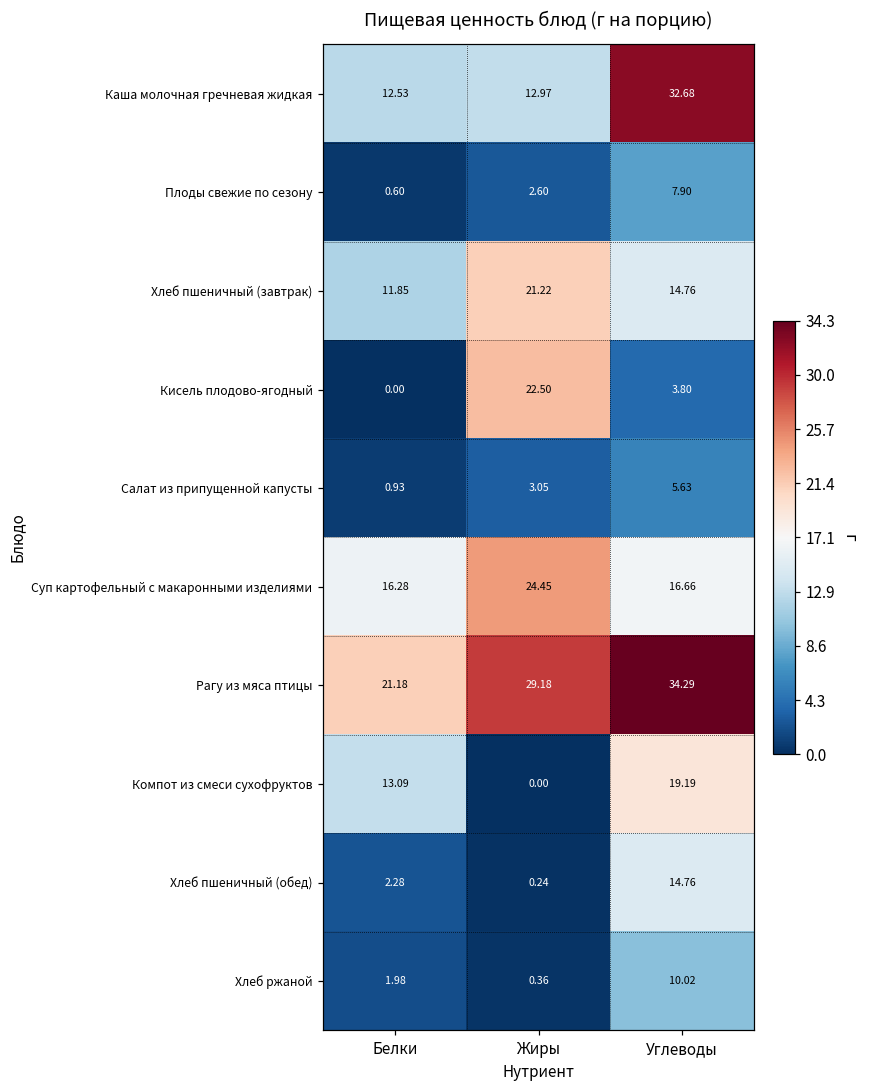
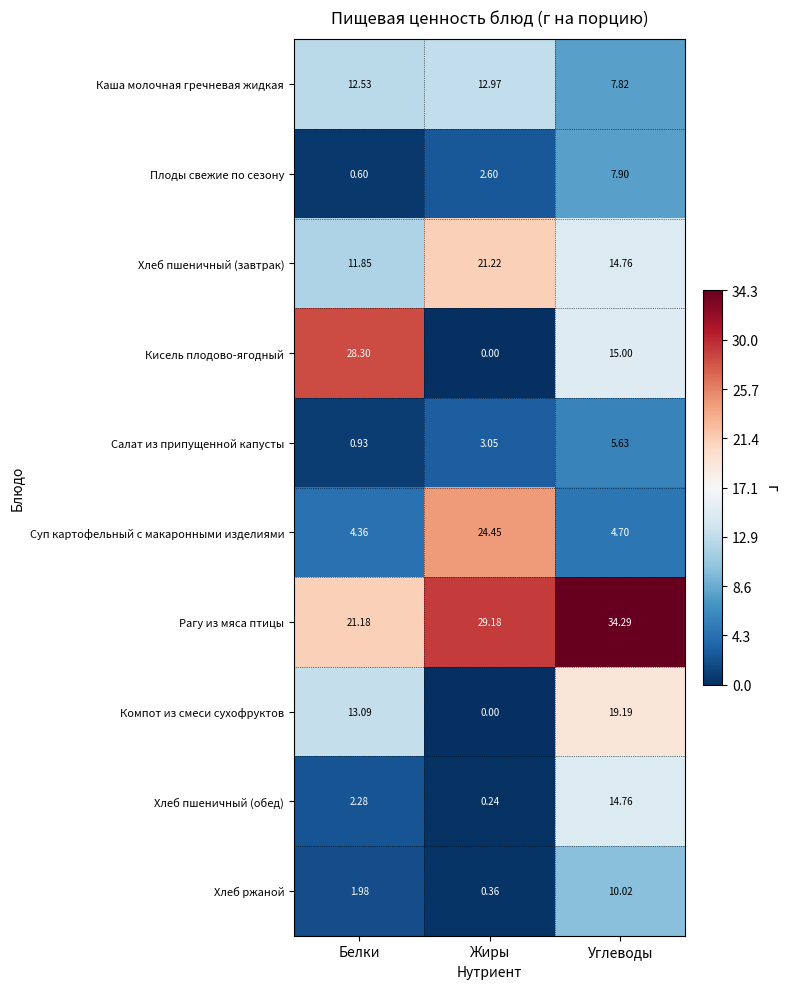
Каша молочная гречневая жидкая, Углеводы: 32.68 -> 7.82
Кисель плодово-ягодный, Белки: 0.00 -> 28.30
Кисель плодово-ягодный, Жиры: 22.50 -> 0.00
Кисель плодово-ягодный, Углеводы: 3.80 -> 15.00
Суп картофельный с макаронными изделиями, Белки: 16.28 -> 4.36
Суп картофельный с макаронными изделиями, Углеводы: 16.66 -> 4.70
